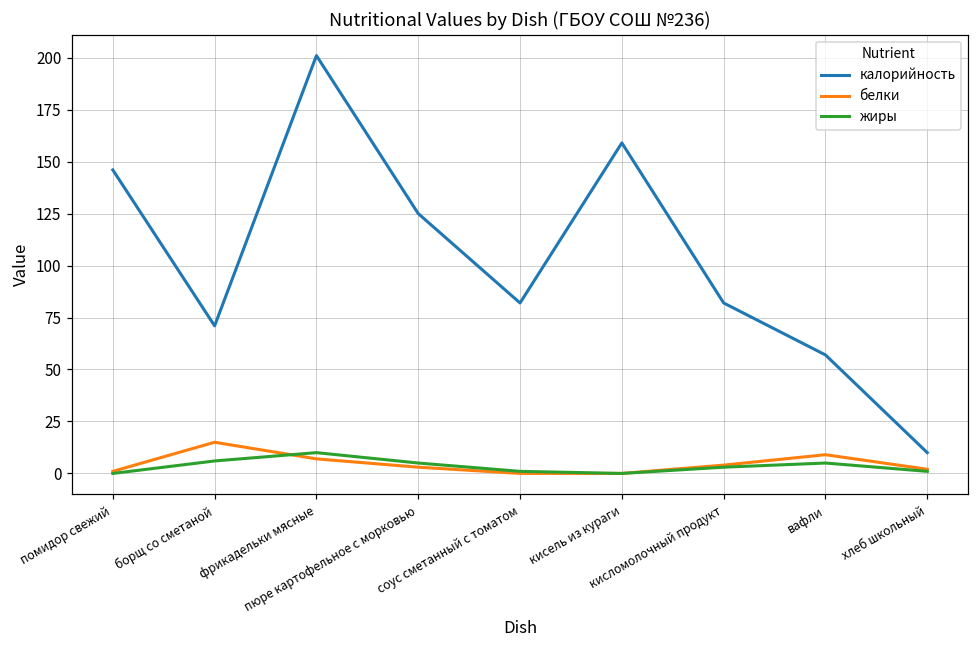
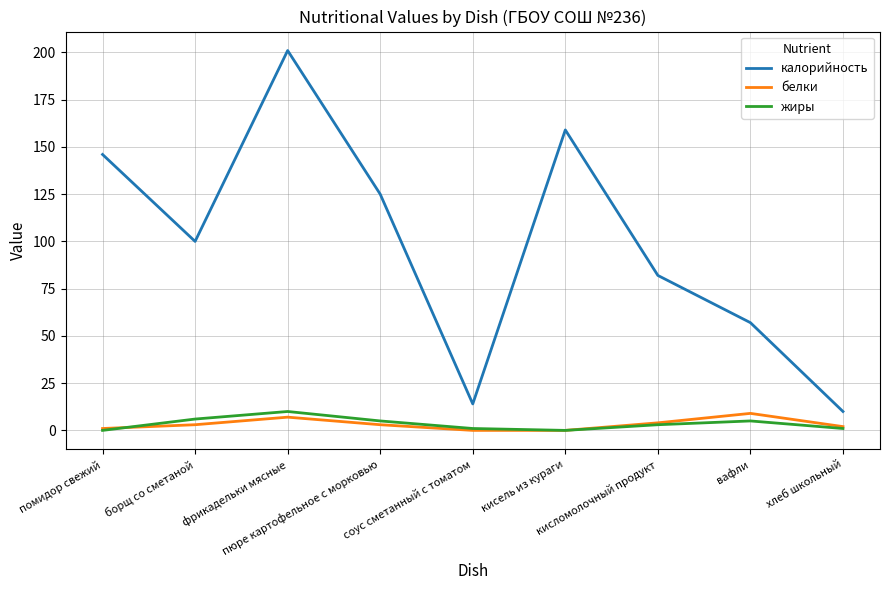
калорийность, борщ со сметаной: 71 -> 100
белки, борщ со сметаной: 15 -> 3
калорийность, соус сметанный с томатом: 82 -> 14
